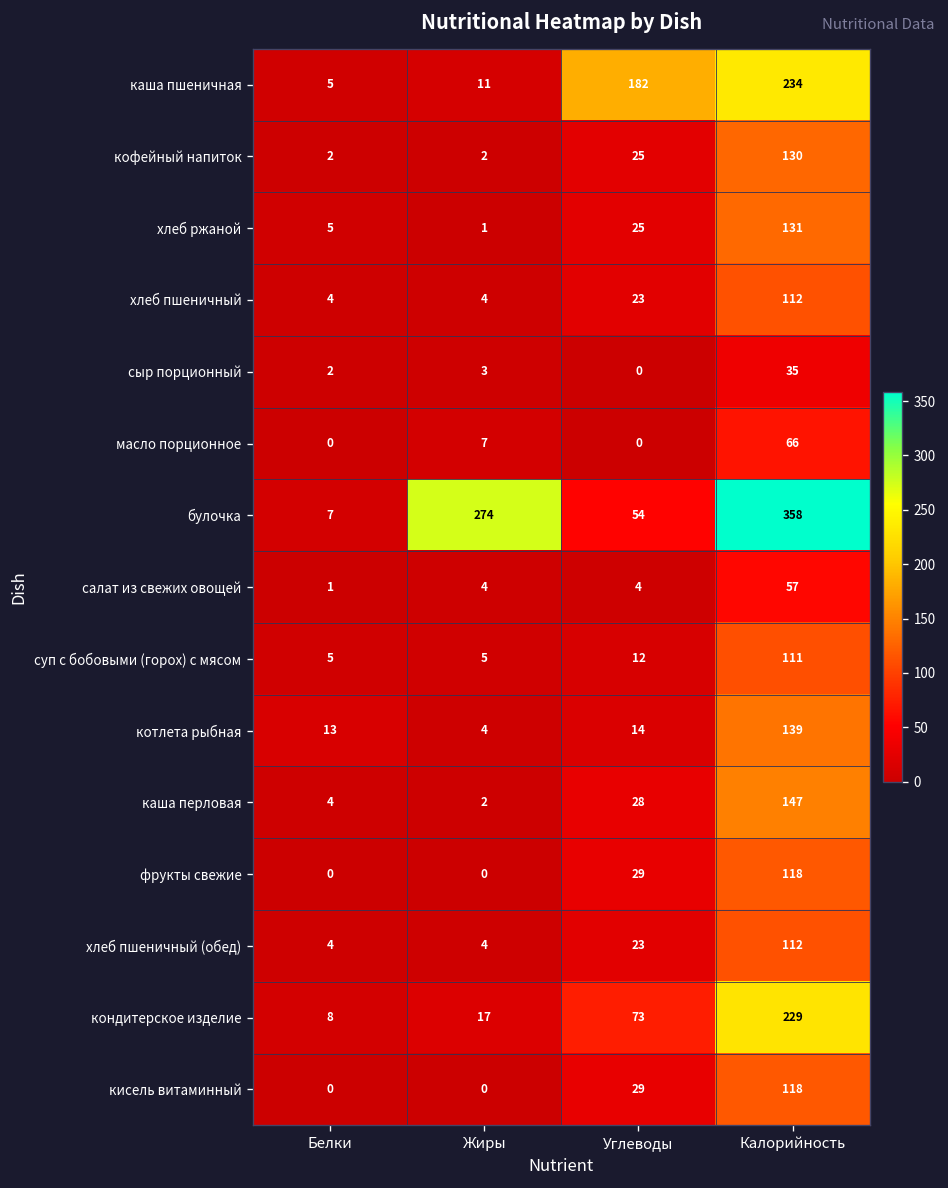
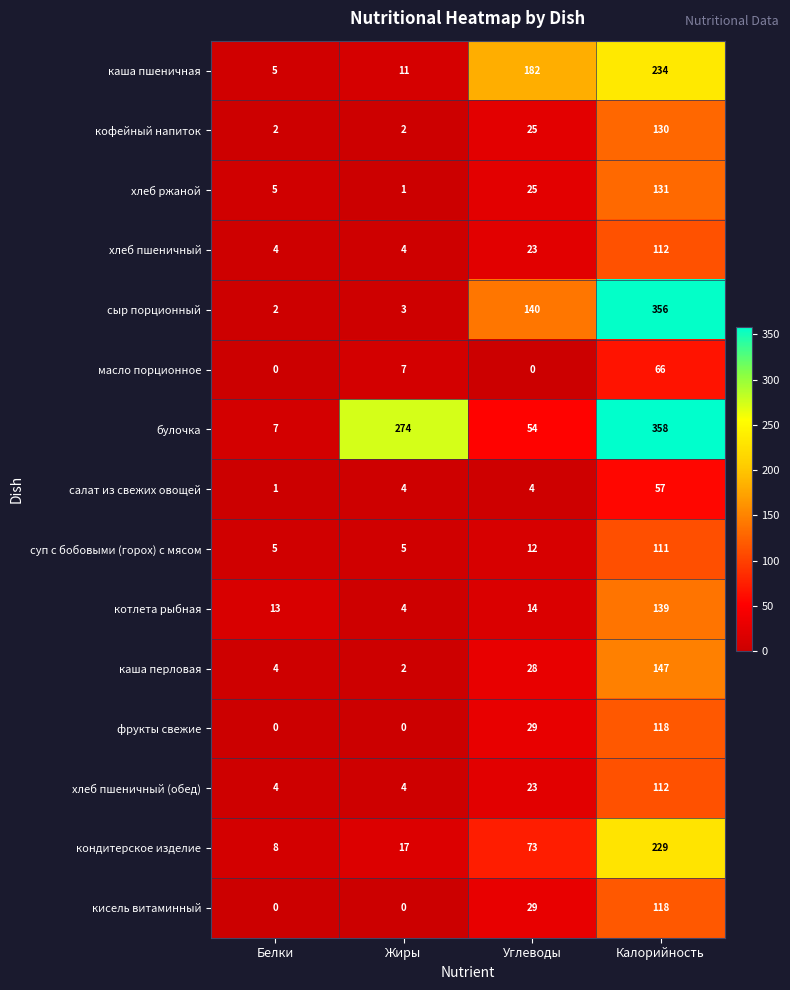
сыр порционный, Углеводы: 0 -> 140
сыр порционный, Калорийность: 35 -> 356
